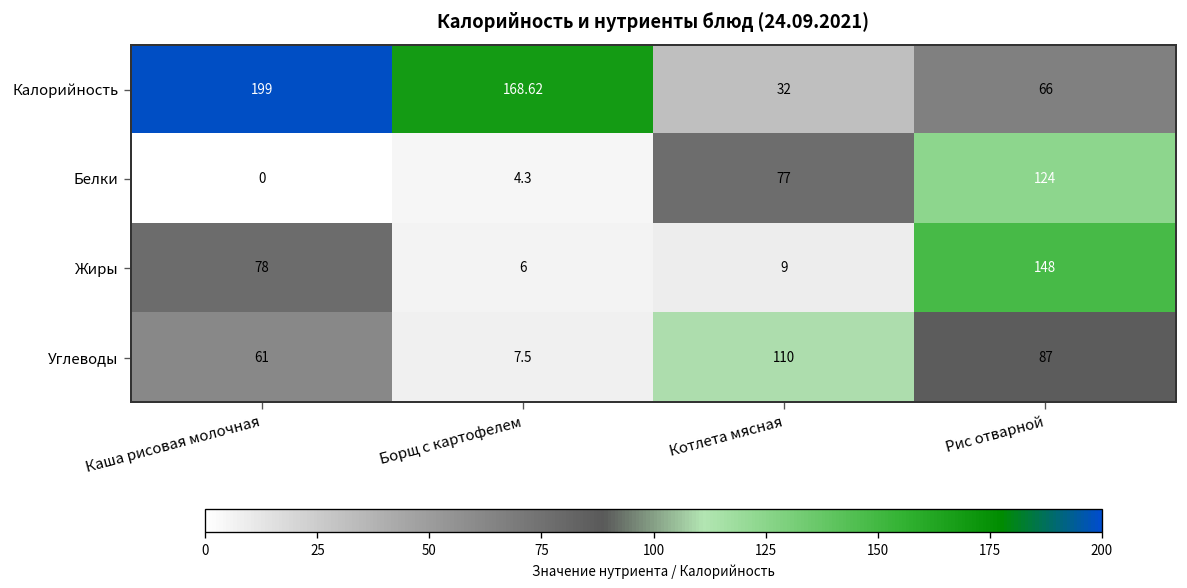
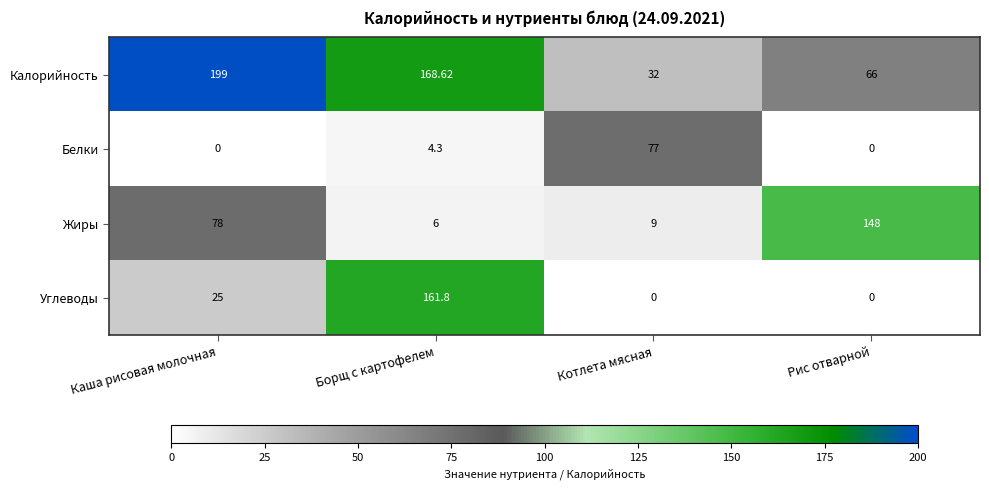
Белки, Рис отварной: 124 -> 0
Углеводы, Каша рисовая молочная: 61 -> 25
Углеводы, Борщ с картофелем: 7.5 -> 161.8
Углеводы, Котлета мясная: 110 -> 0
Углеводы, Рис отварной: 87 -> 0
